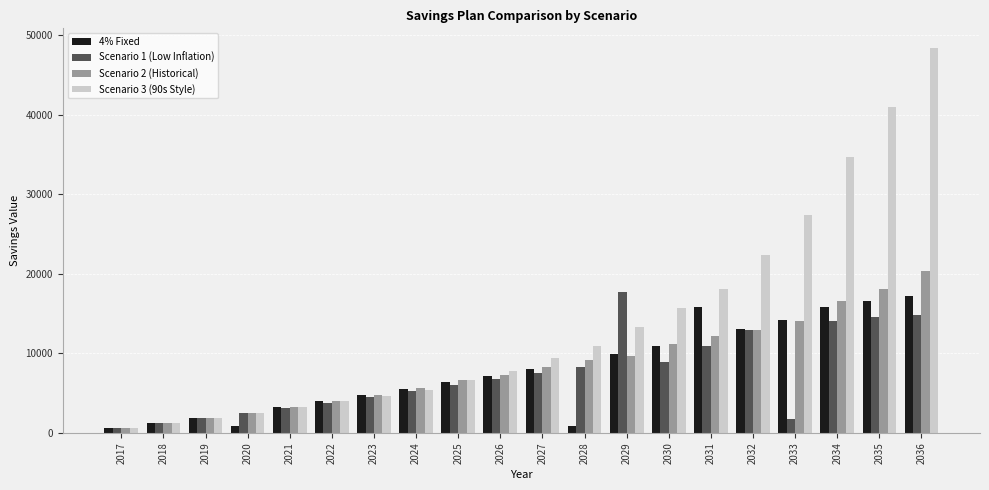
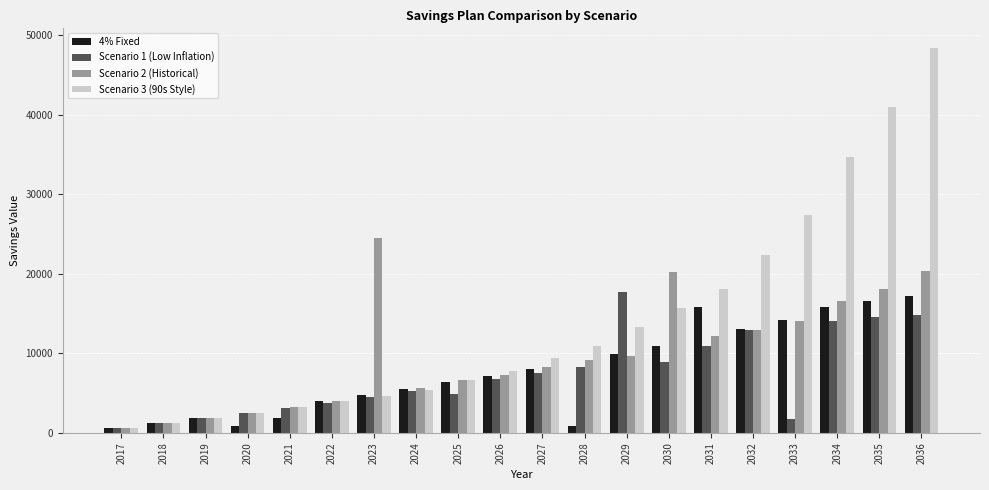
4% Fixed, 2021: 3000 -> 2000
Scenario 2 (Historical), 2023: 5000 -> 25000
Scenario 1 (Low Inflation), 2025: 6000 -> 5000
Scenario 2 (Historical), 2030: 11000 -> 20000
